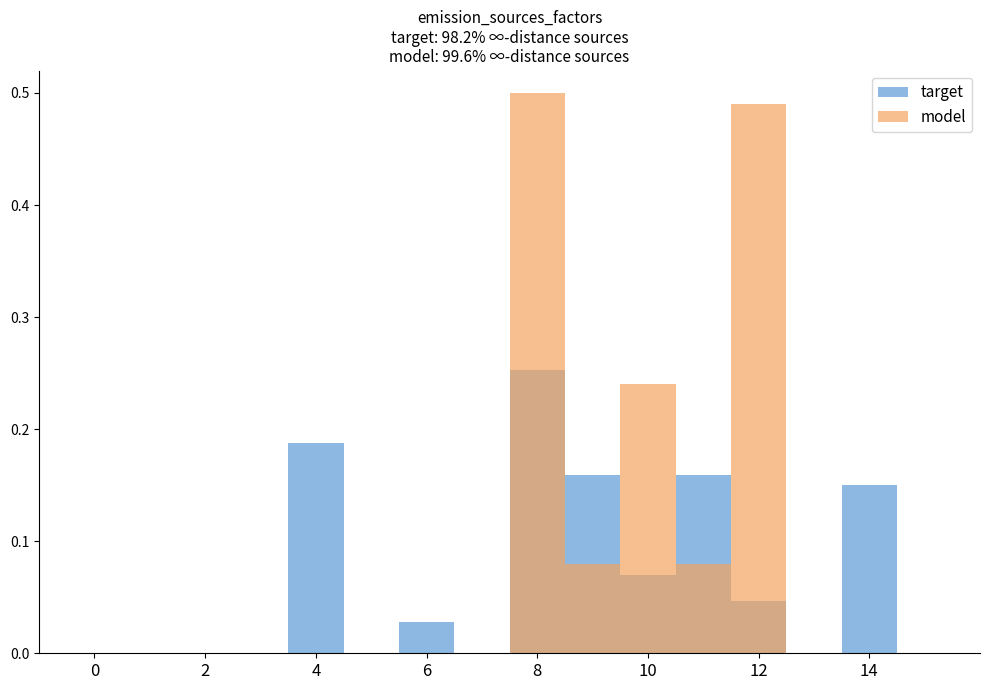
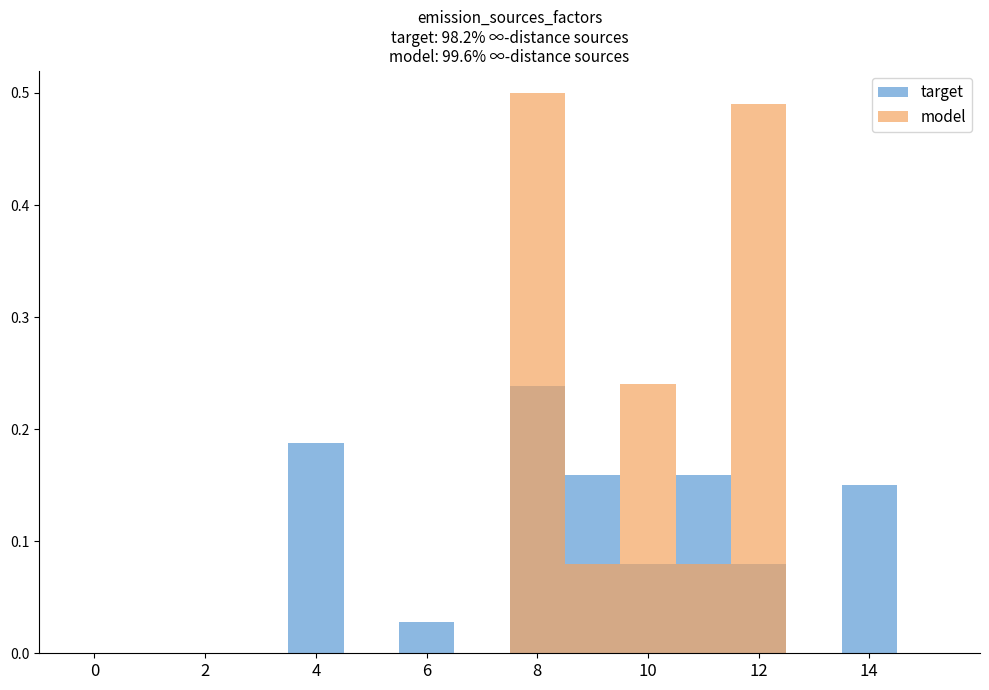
target, 8: 0.253 -> 0.238
target, 10: 0.070 -> 0.079
target, 12: 0.047 -> 0.079
